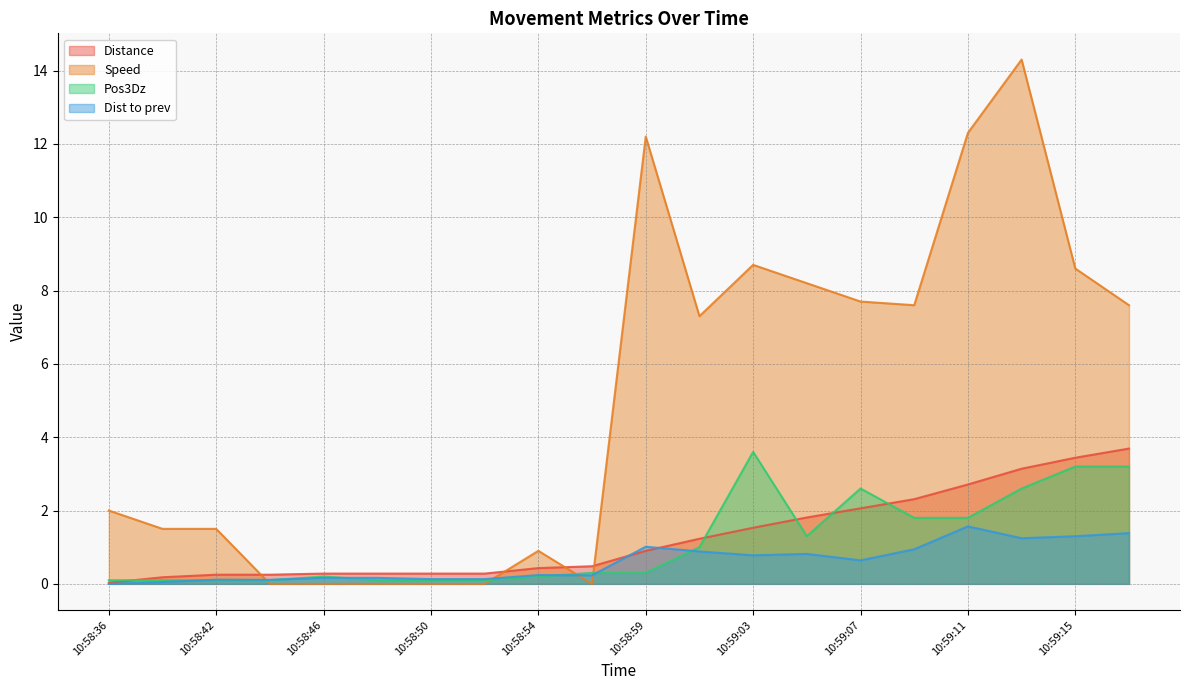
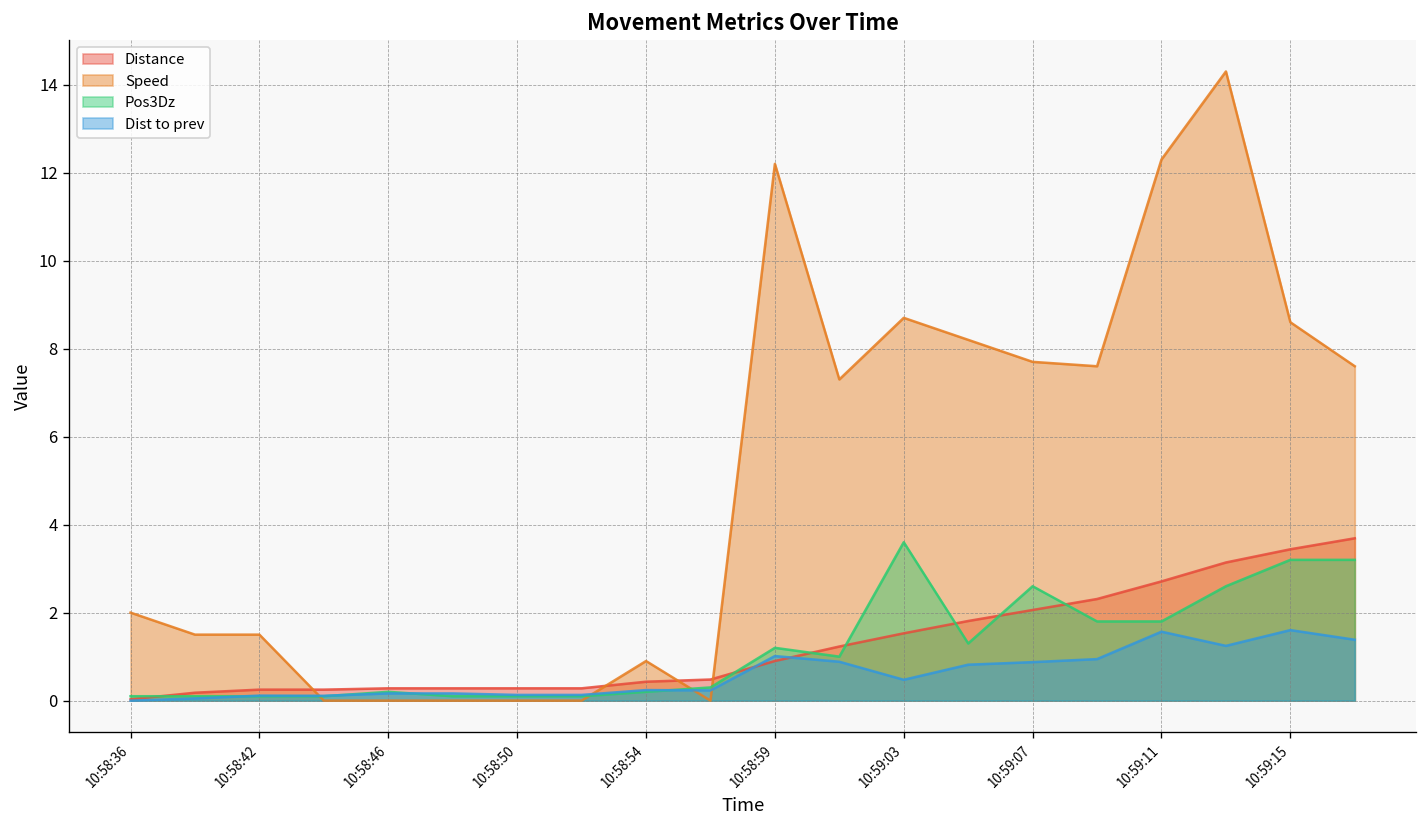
Pos3Dz, 10:58:59: 0.3 -> 1.2
Dist to prev, 10:59:03: 0.8 -> 0.5
Dist to prev, 10:59:07: 0.6 -> 0.9
Dist to prev, 10:59:15: 1.3 -> 1.6
